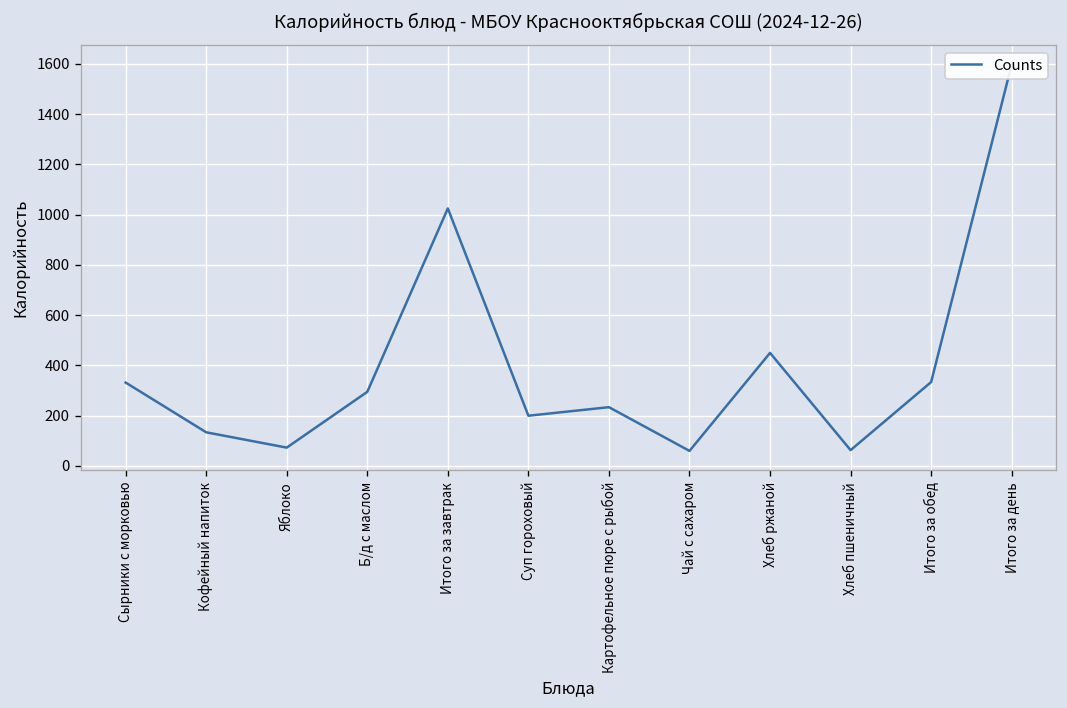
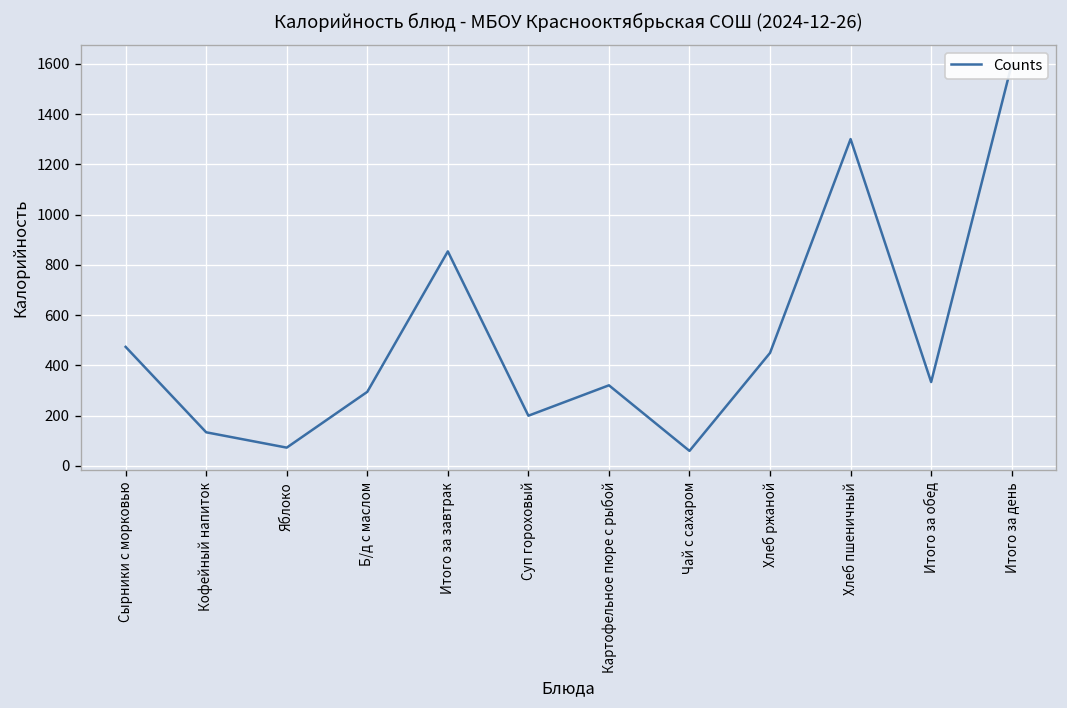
Сырники с морковью: 330 -> 470
Итого за завтрак: 1030 -> 850
Картофельное пюре с рыбой: 230 -> 320
Хлеб пшеничный: 60 -> 1300
